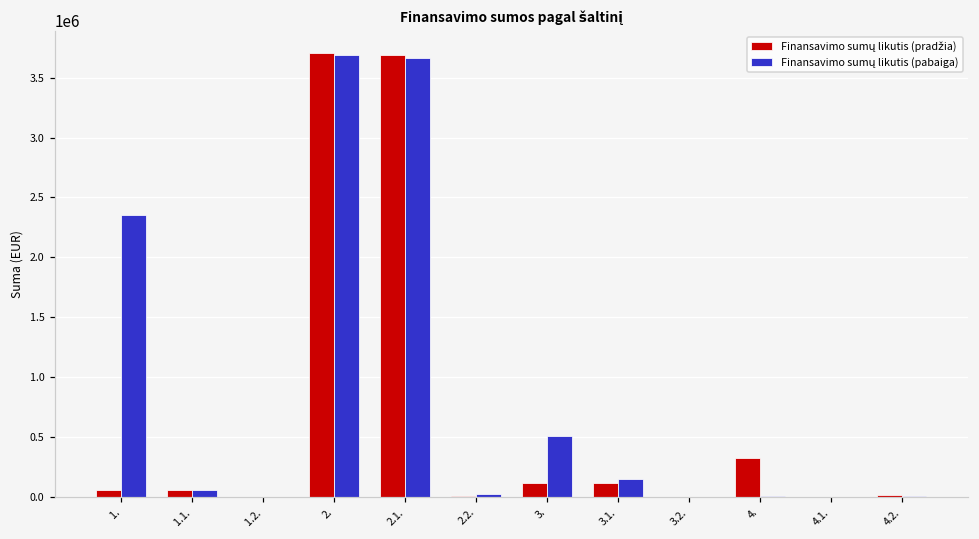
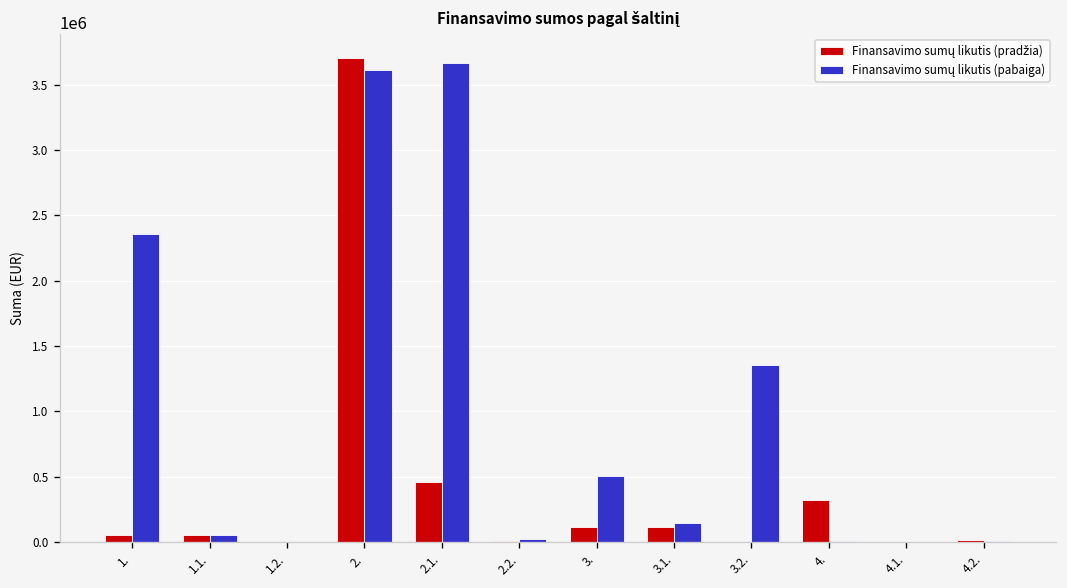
Finansavimo sumų likutis (pabaiga), 2.: 3690000 -> 3610000
Finansavimo sumų likutis (pradžia), 2.1.: 3690000 -> 460000
Finansavimo sumų likutis (pabaiga), 3.2.: 0 -> 1360000
